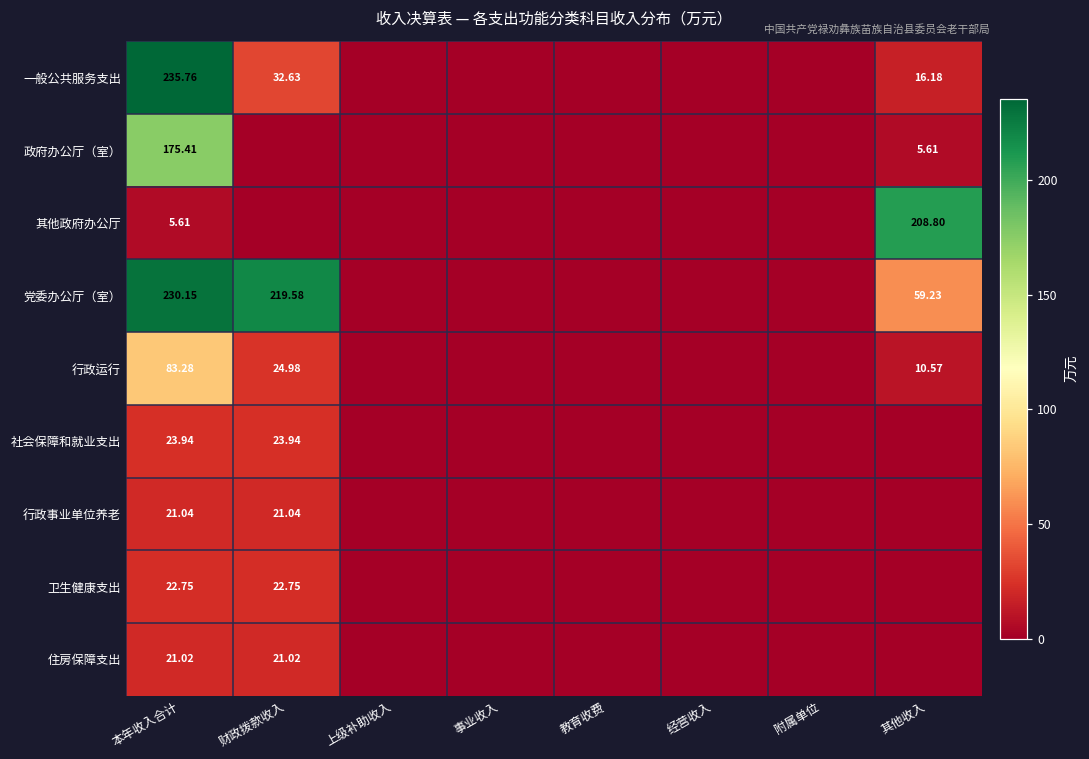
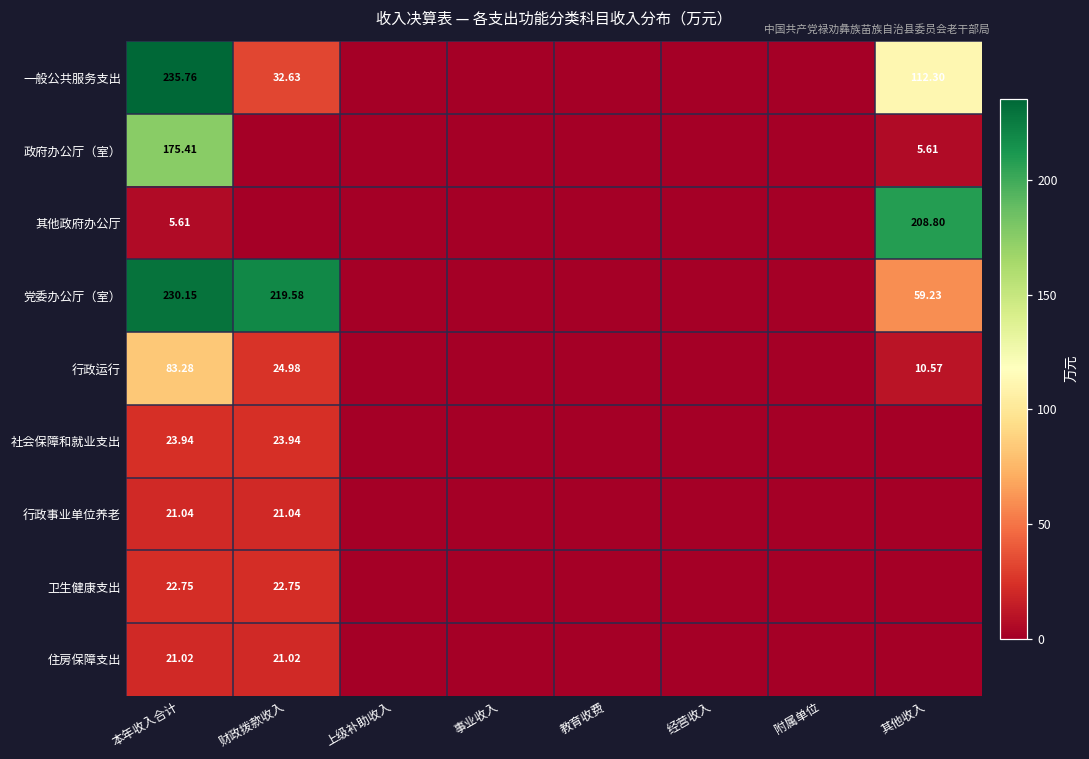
一般公共服务支出, 其他收入: 16.18 -> 112.30
